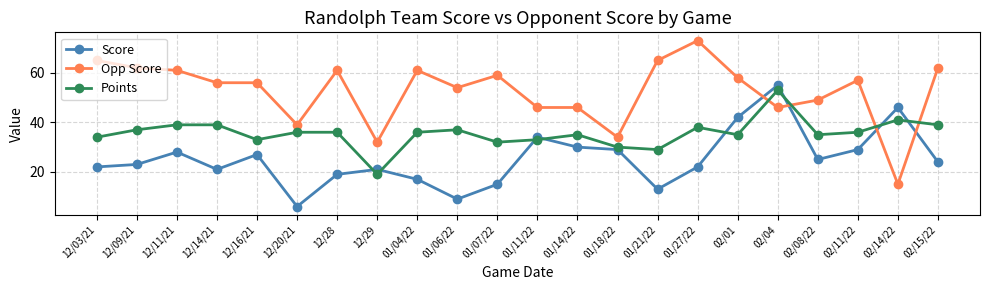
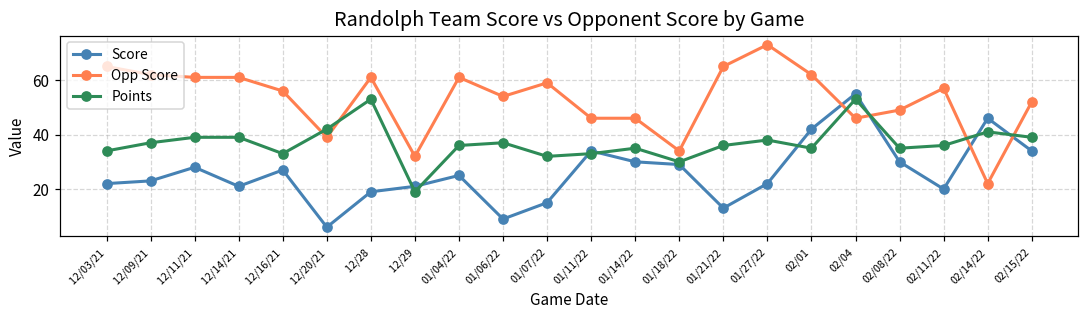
Opp Score, 12/14/21: 56 -> 61
Points, 12/20/21: 36 -> 42
Points, 12/28: 36 -> 53
Score, 01/04/22: 17 -> 25
Points, 01/21/22: 29 -> 36
Opp Score, 02/01: 58 -> 62
Score, 02/08/22: 25 -> 30
Score, 02/11/22: 29 -> 20
Opp Score, 02/14/22: 15 -> 22
Score, 02/15/22: 24 -> 34
Opp Score, 02/15/22: 62 -> 52
